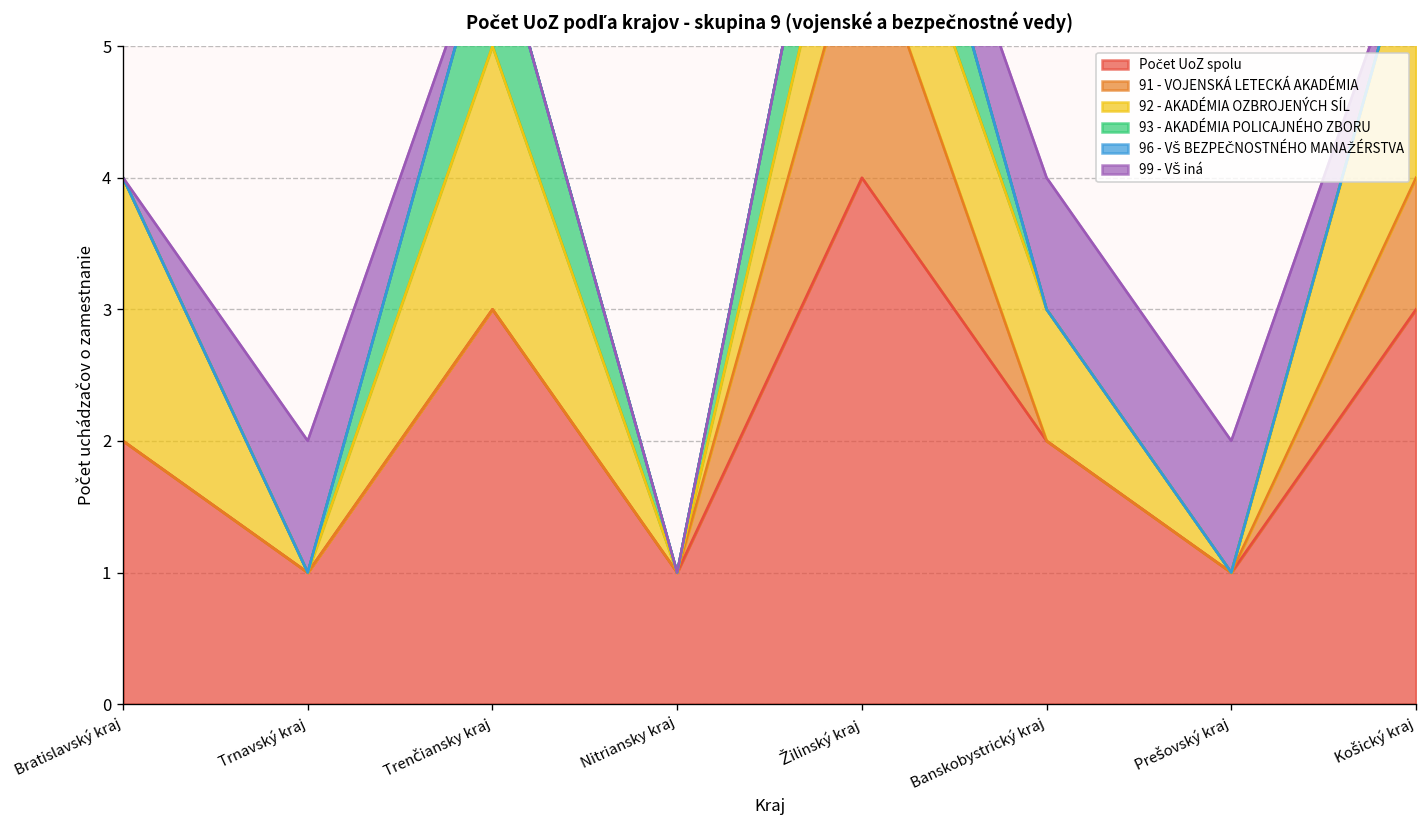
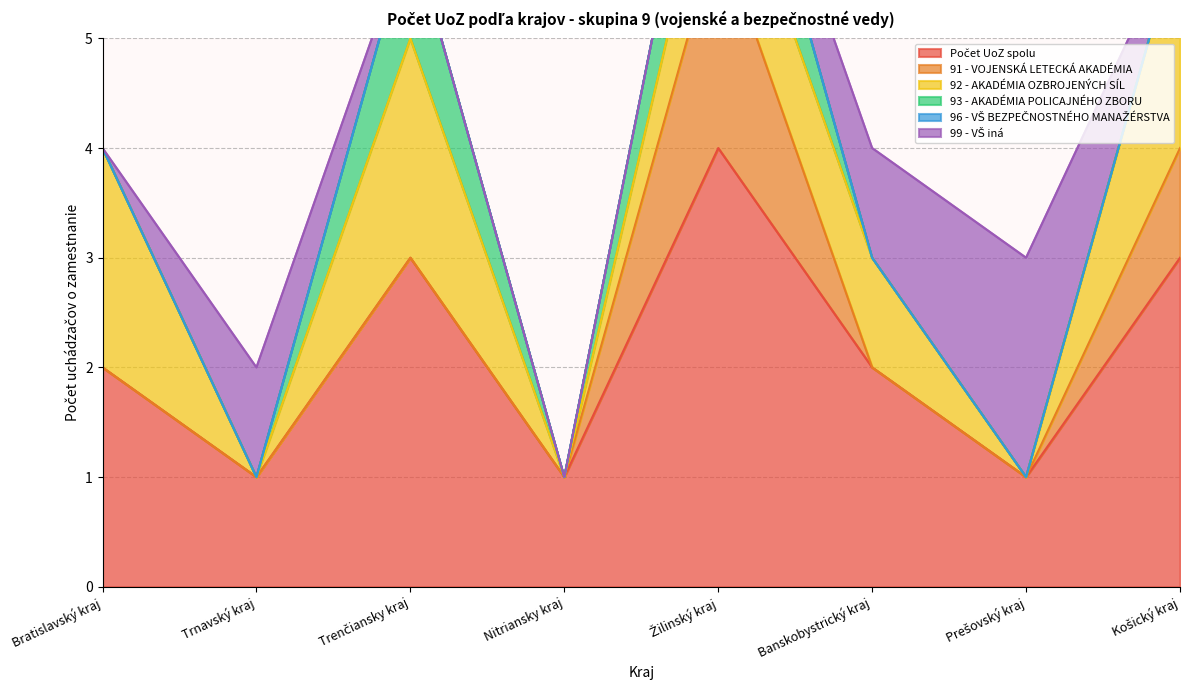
99 - VŠ iná, Prešovský kraj: 1 -> 2
